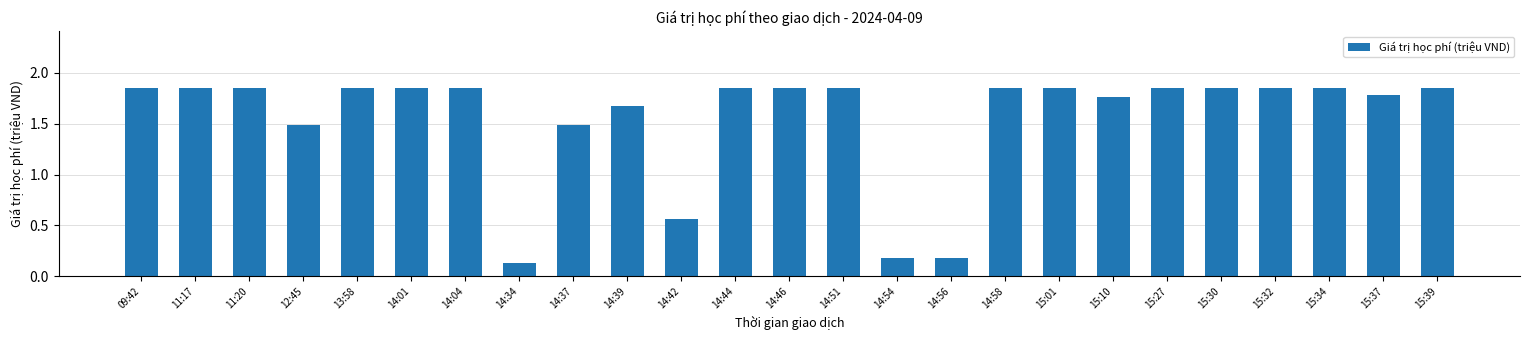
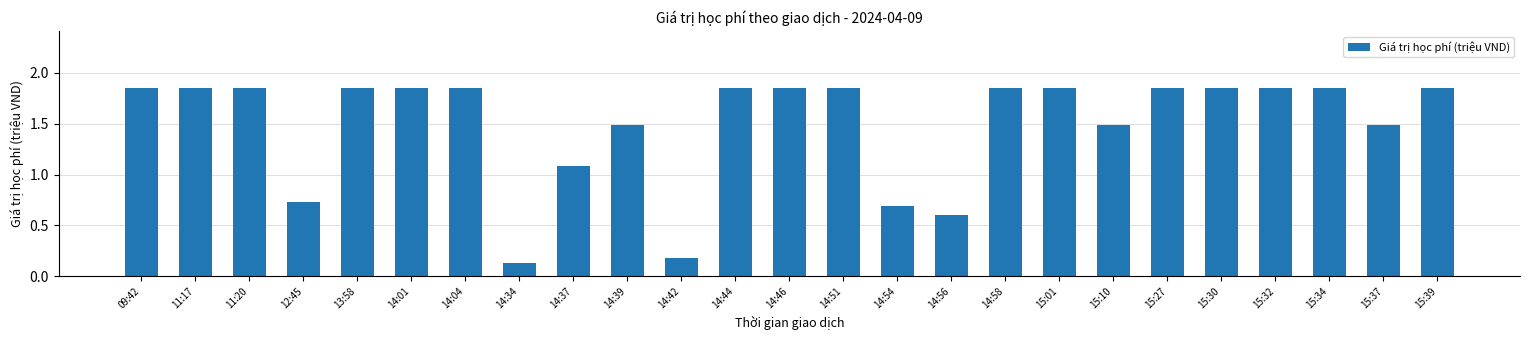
12:45: 1.49 -> 0.73
14:37: 1.49 -> 1.09
14:39: 1.67 -> 1.49
14:42: 0.57 -> 0.18
14:54: 0.18 -> 0.69
14:56: 0.18 -> 0.60
15:10: 1.76 -> 1.49
15:37: 1.78 -> 1.49
